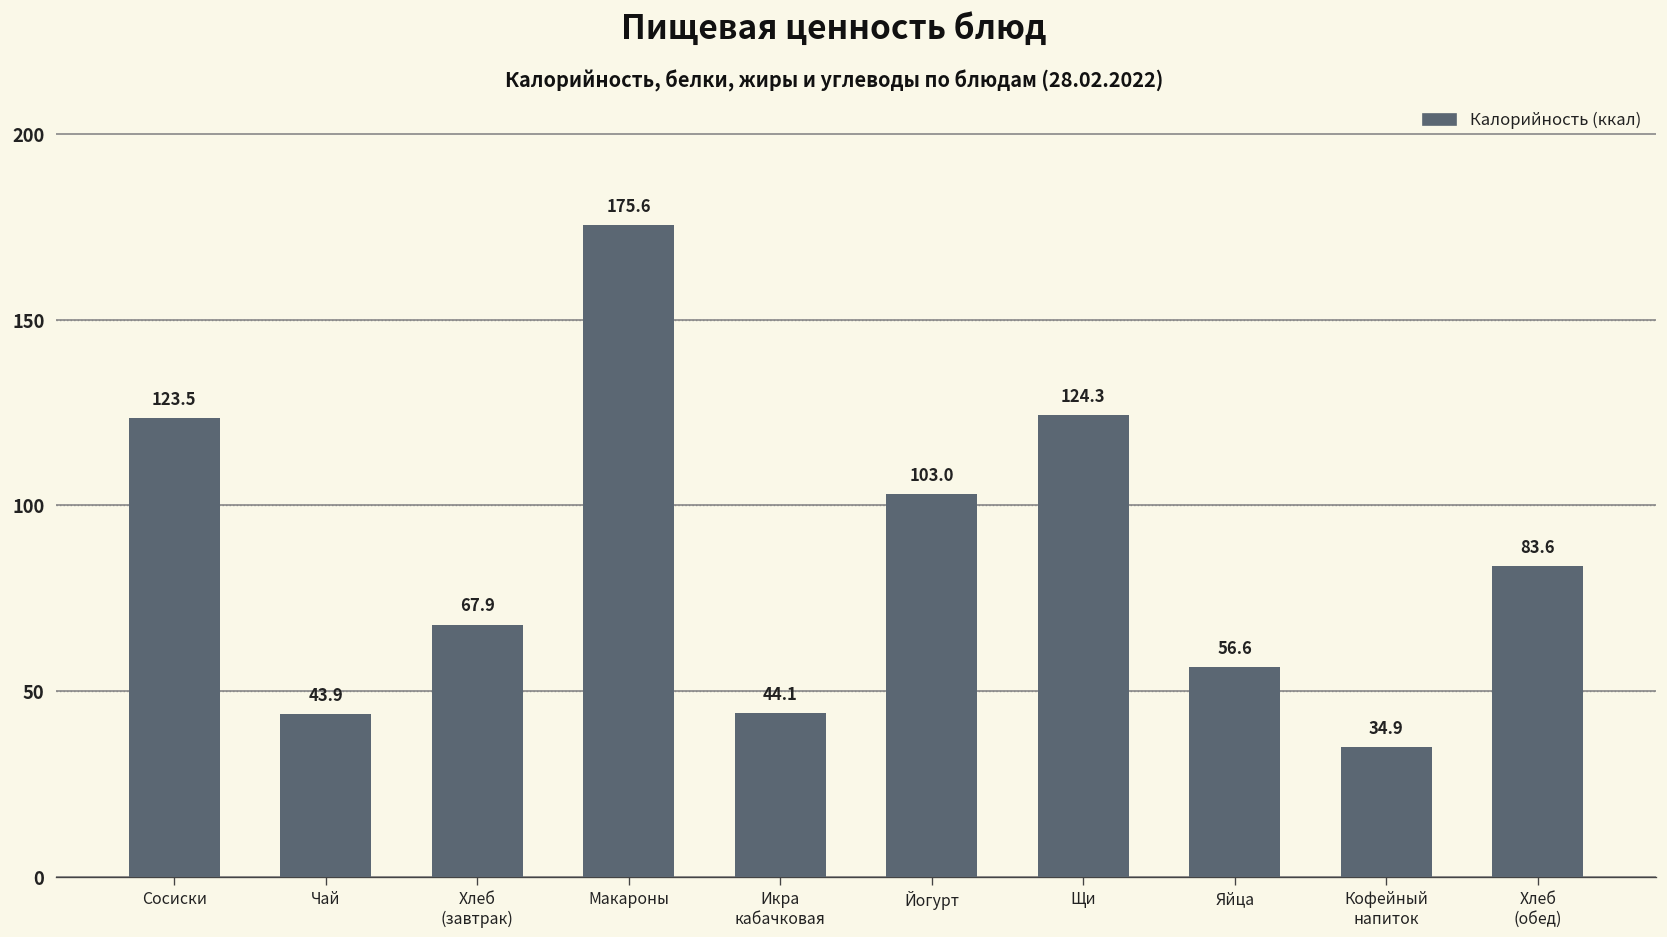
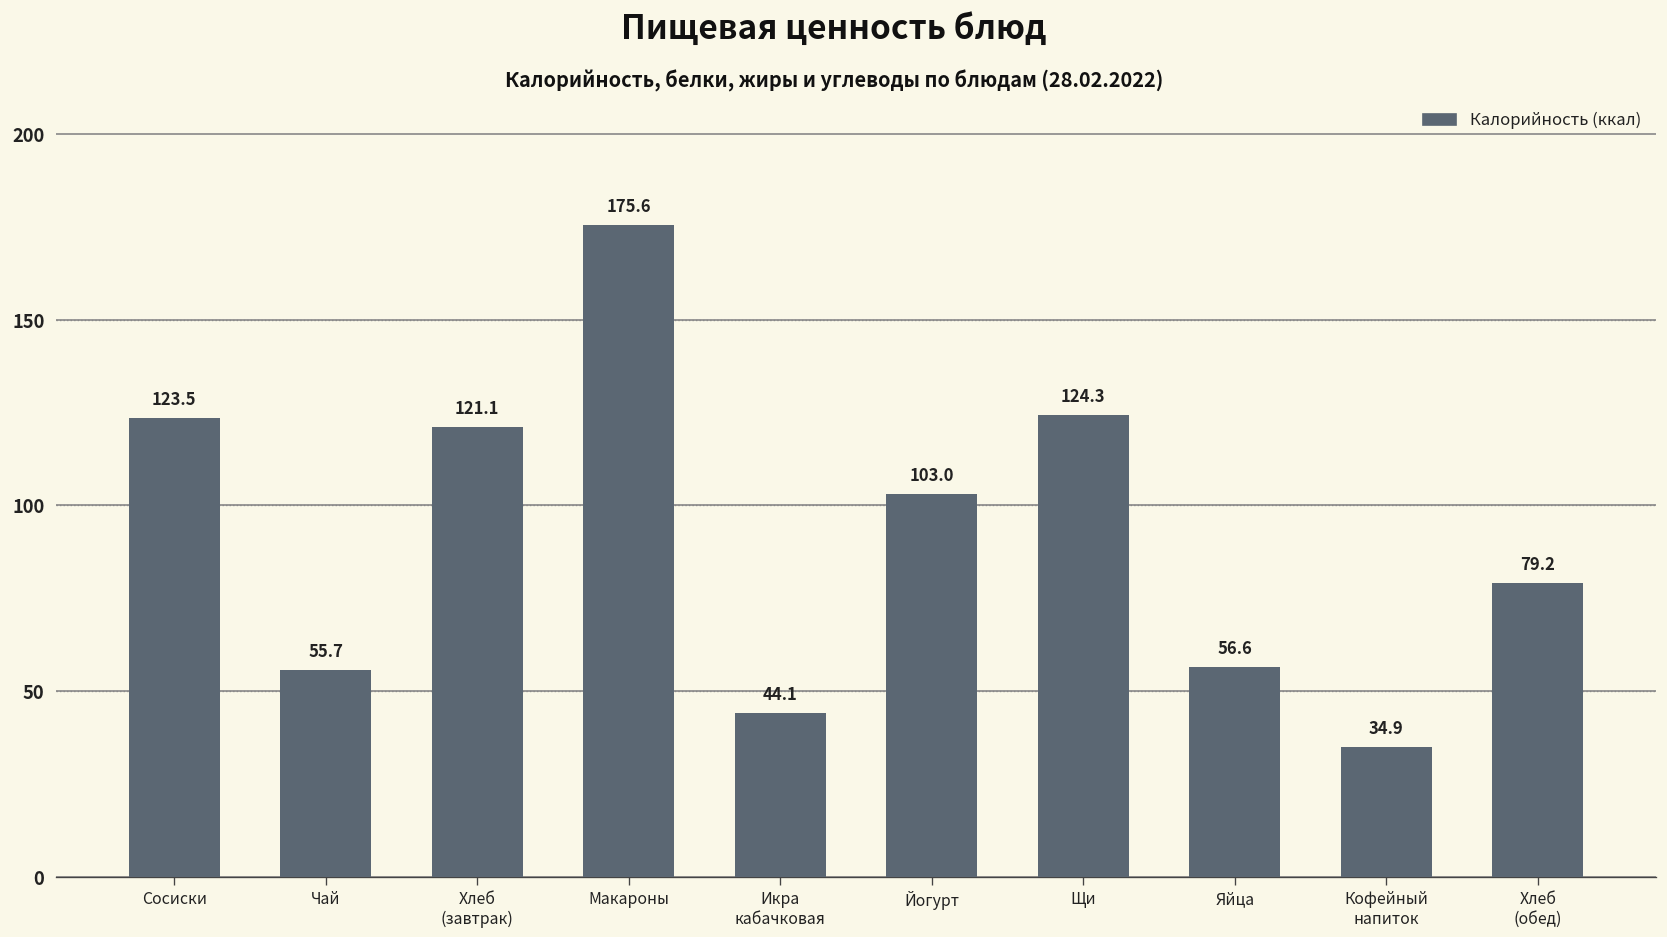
Чай: 43.9 -> 55.7
Хлеб (завтрак): 67.9 -> 121.1
Хлеб (обед): 83.6 -> 79.2
